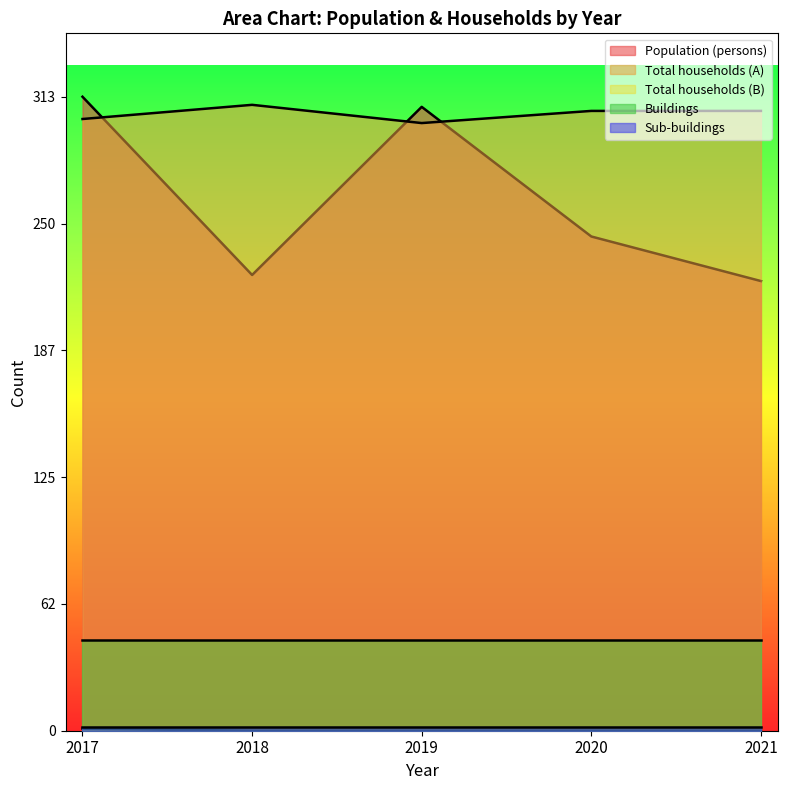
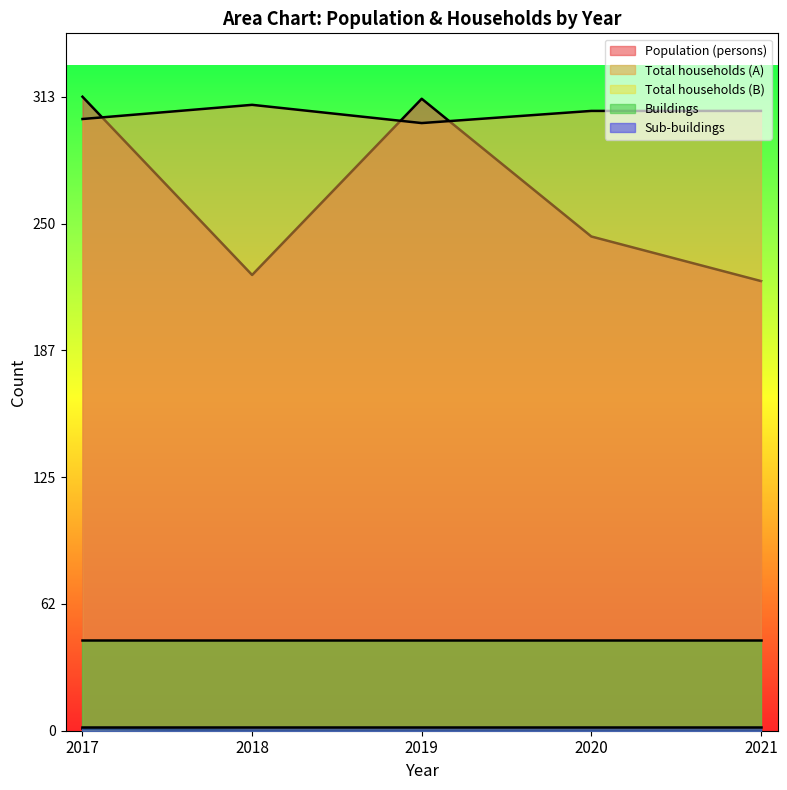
Population (persons), 2019: 308 -> 312
